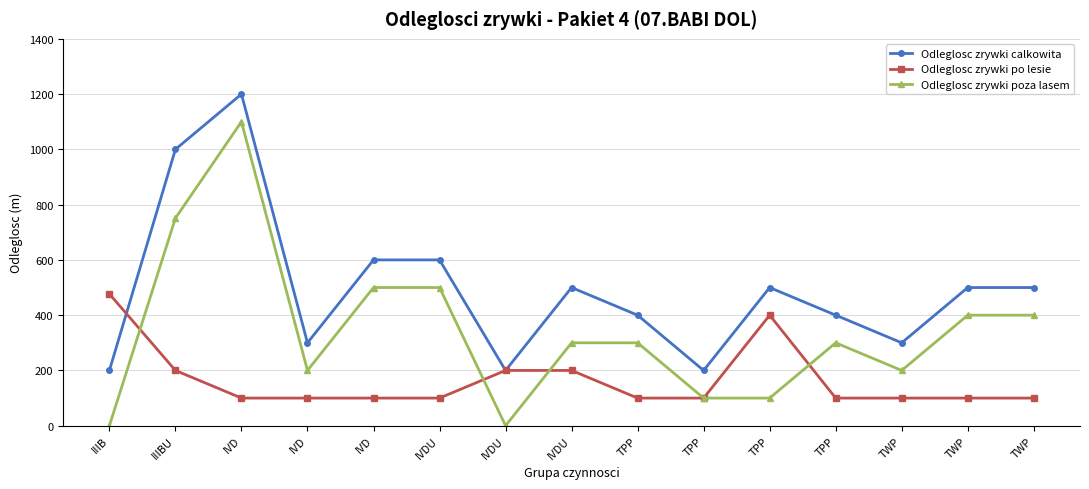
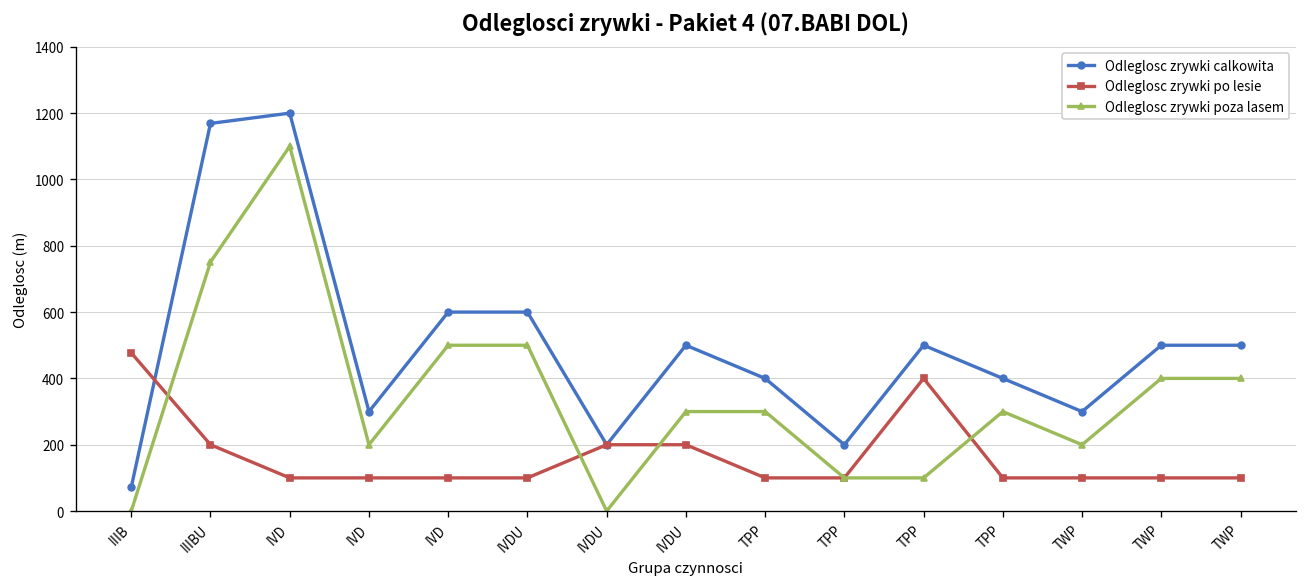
Odleglosc zrywki calkowita, IIIB: 200 -> 70
Odleglosc zrywki calkowita, IIIBU: 1000 -> 1170
